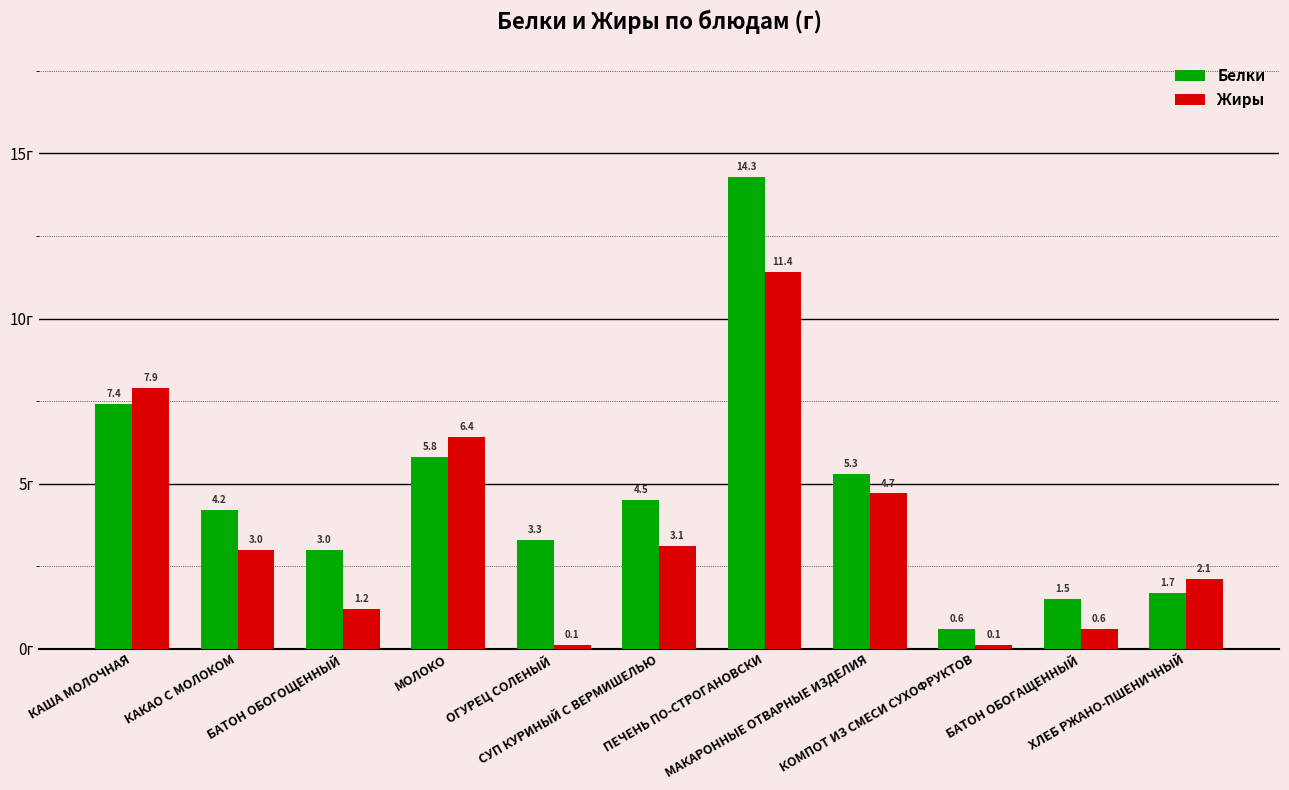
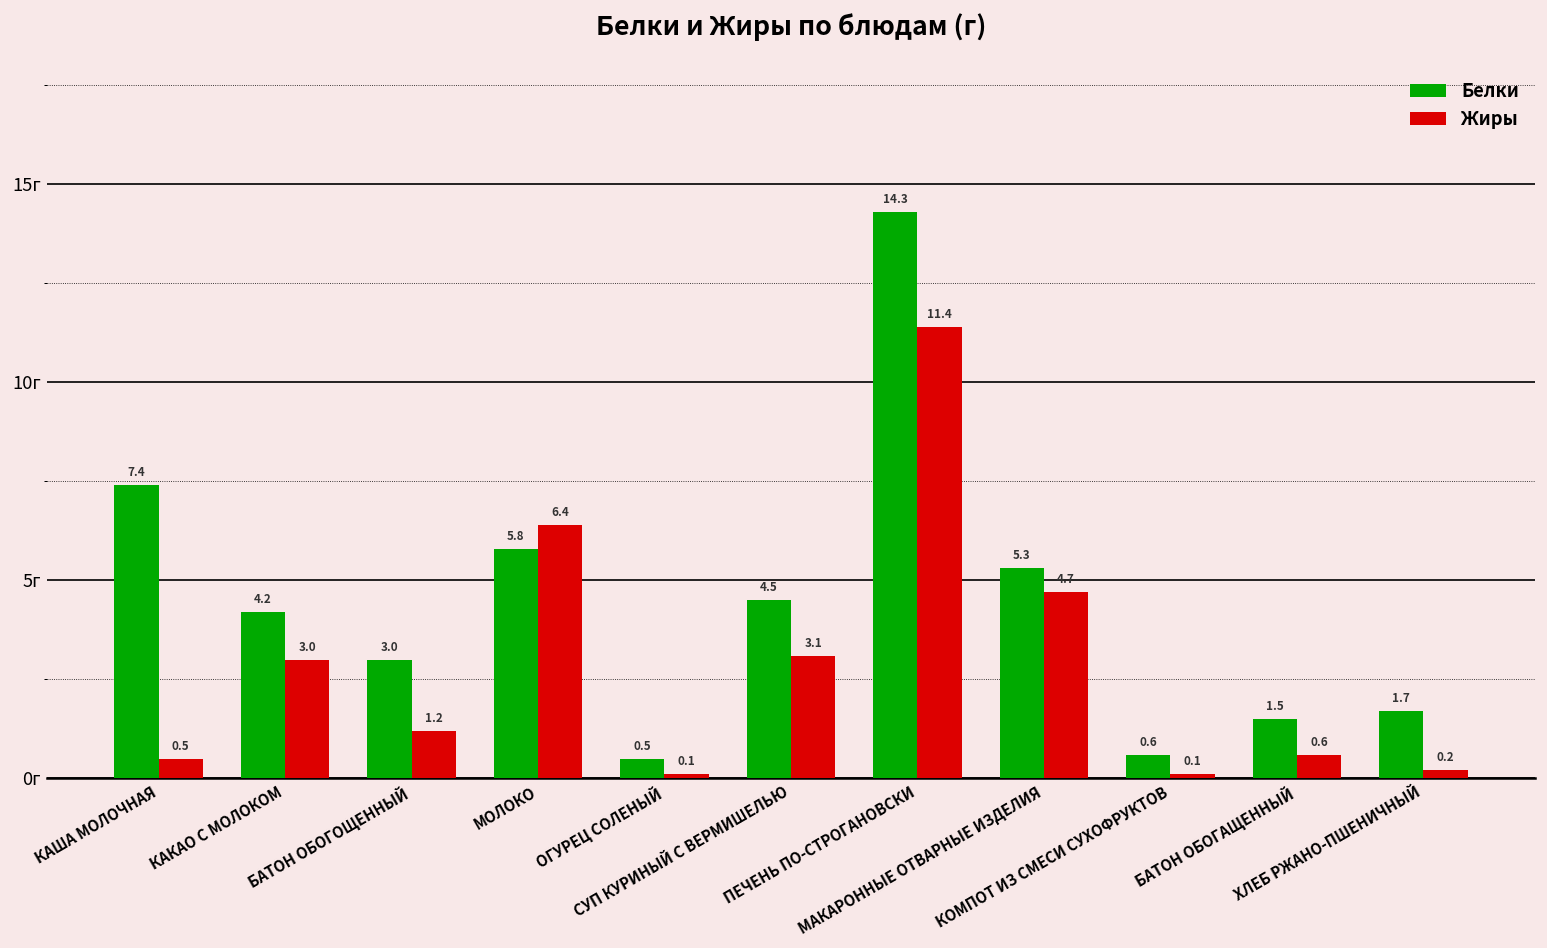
Жиры, КАША МОЛОЧНАЯ: 7.9 -> 0.5
Белки, ОГУРЕЦ СОЛЕНЫЙ: 3.3 -> 0.5
Жиры, ХЛЕБ РЖАНО-ПШЕНИЧНЫЙ: 2.1 -> 0.2
